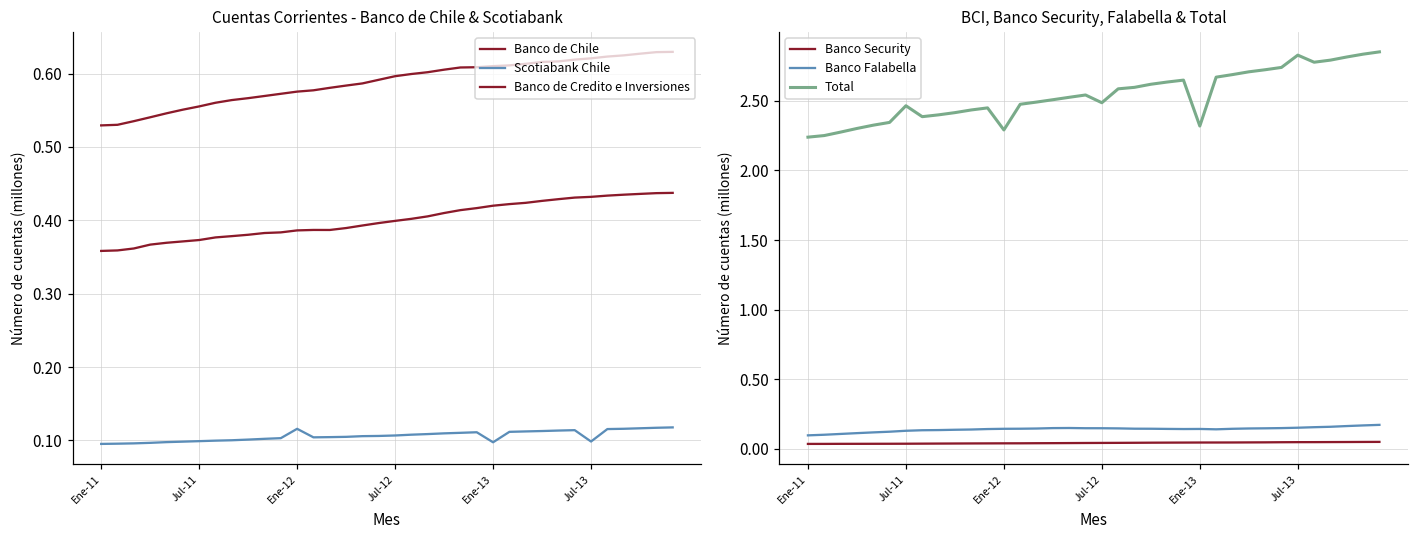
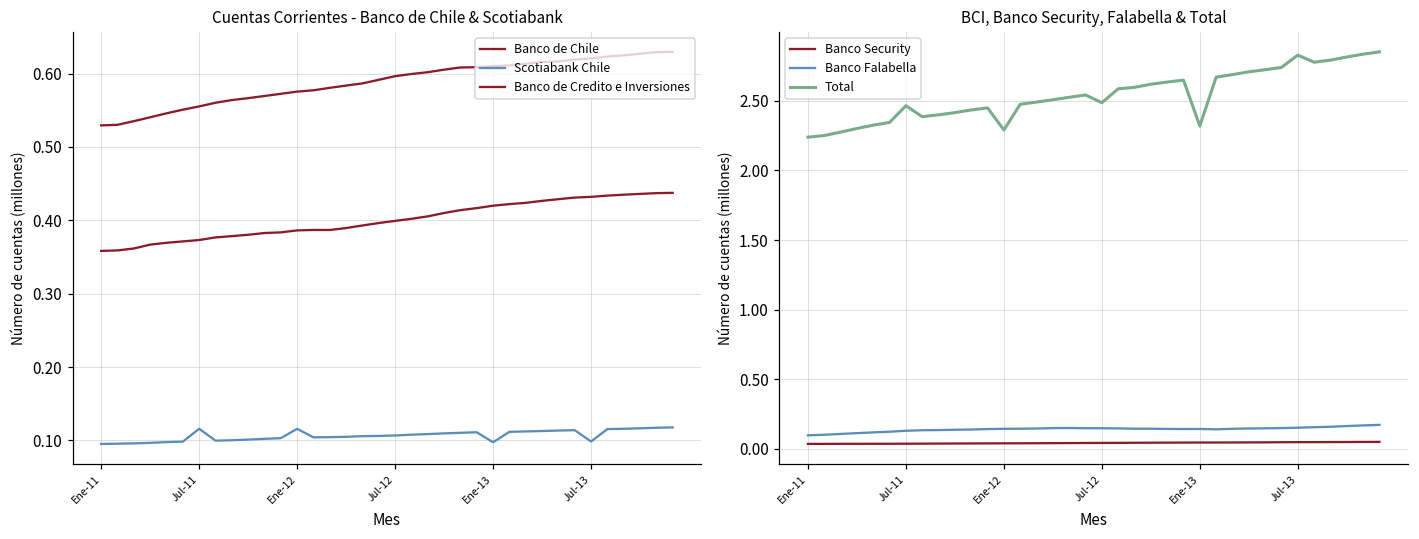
Cuentas Corrientes - Banco de Chile & Scotiabank, Scotiabank Chile, Jul-11: 0.10 -> 0.12
